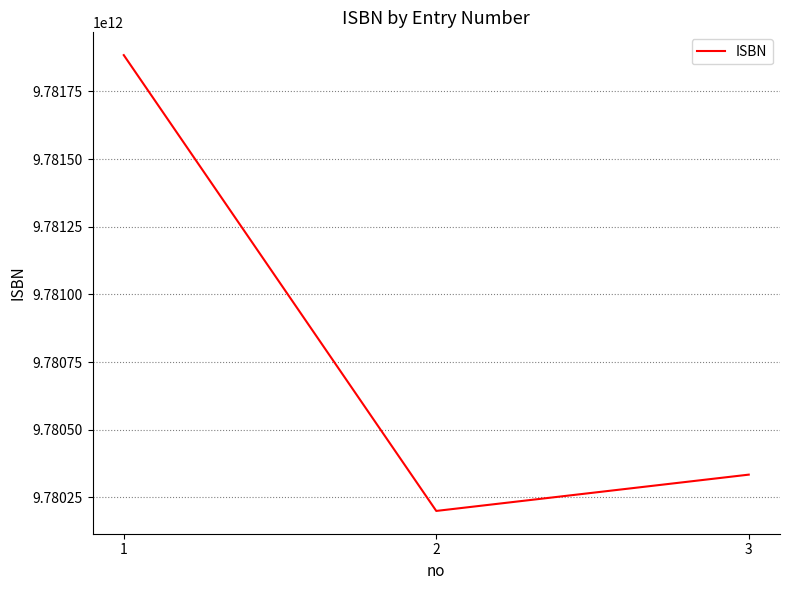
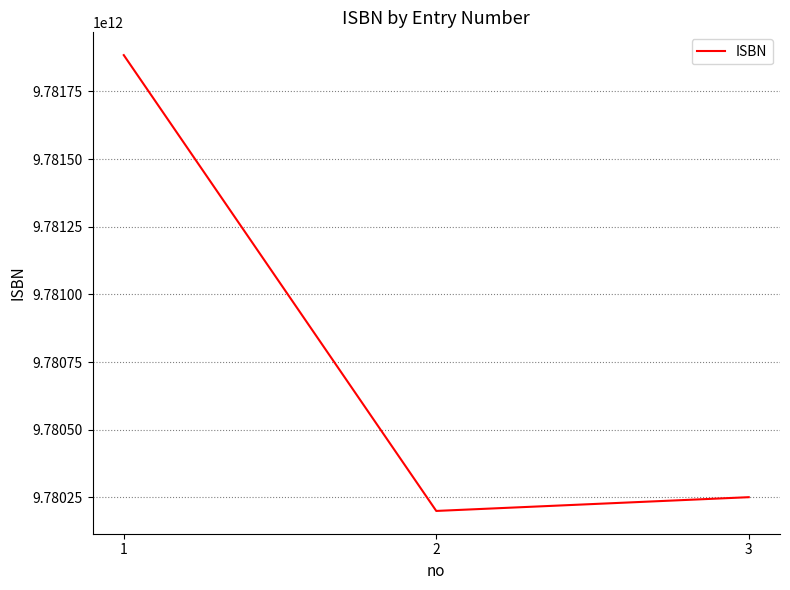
3: 9780330000000 -> 9780250000000
